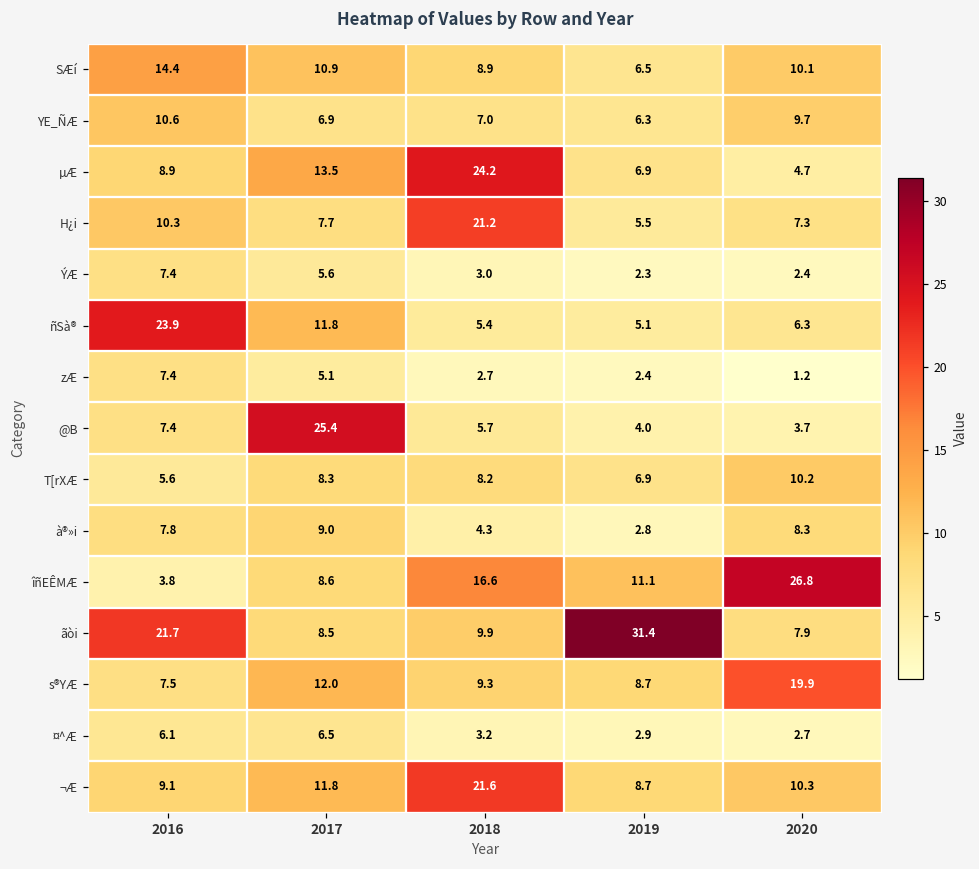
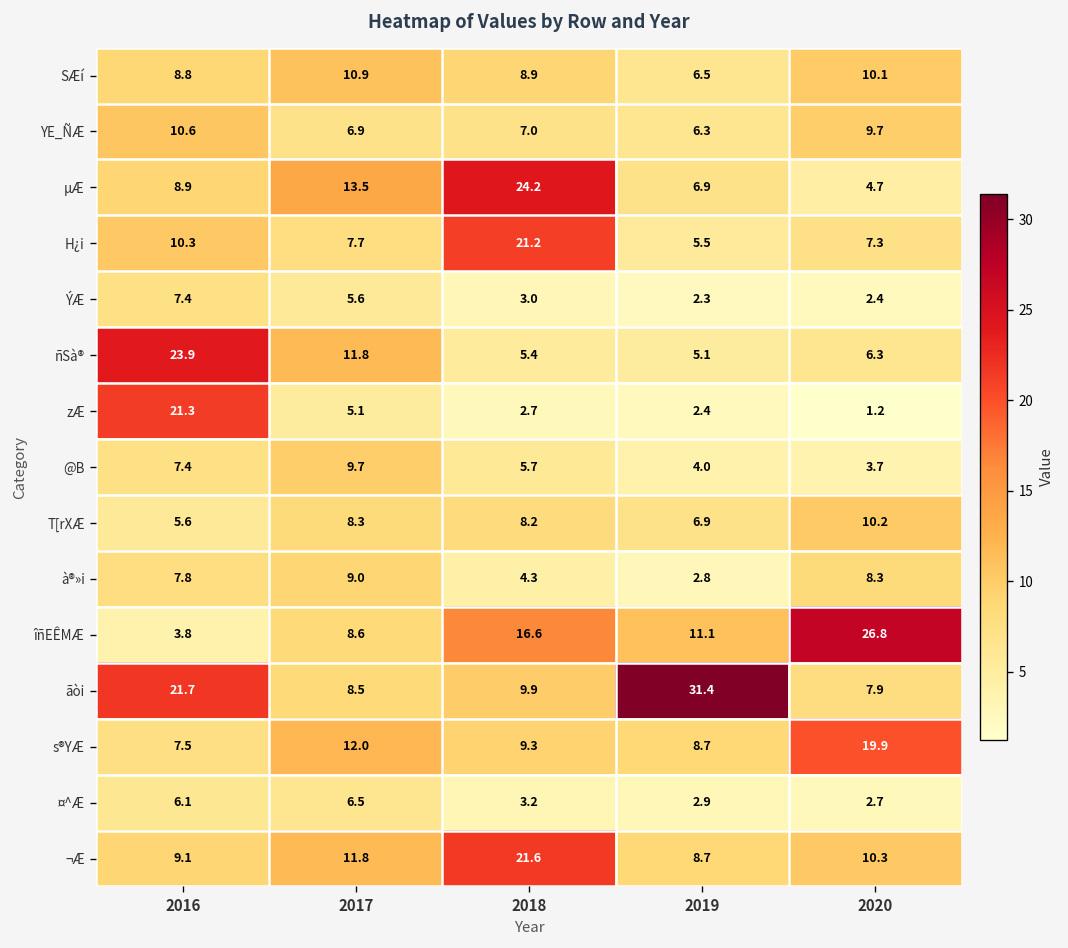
SÆí, 2016: 14.4 -> 8.8
zÆ, 2016: 7.4 -> 21.3
@B, 2017: 25.4 -> 9.7
